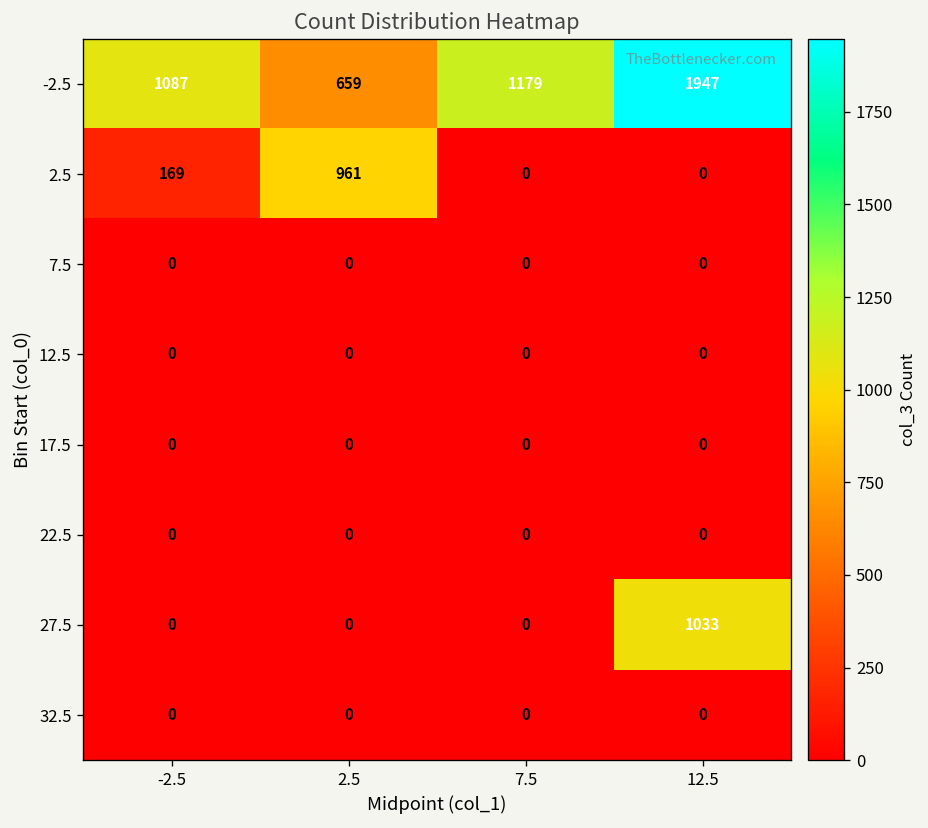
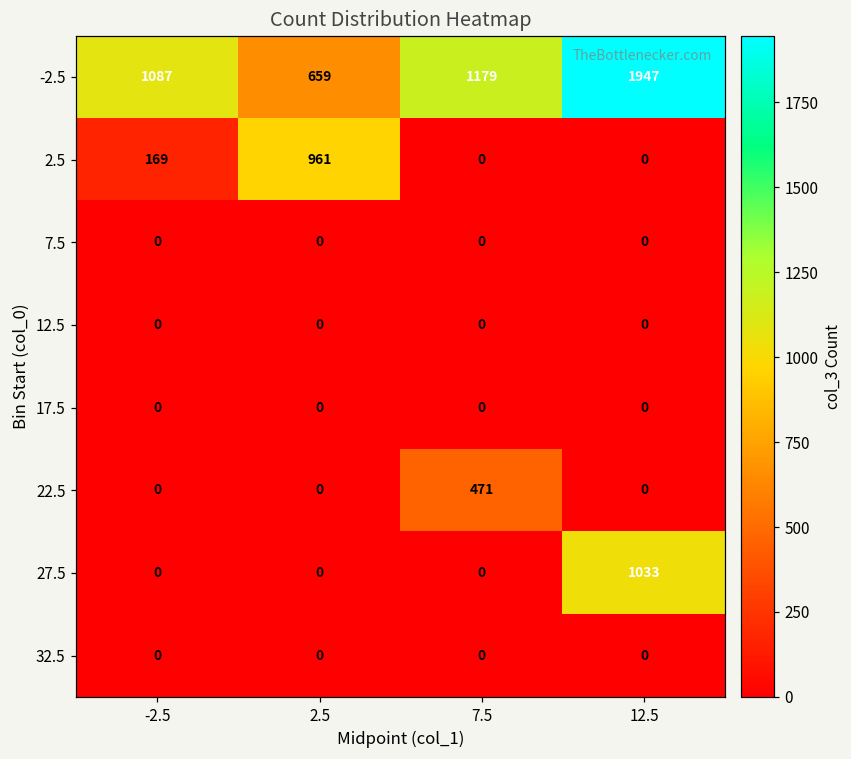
22.5, 7.5: 0 -> 471
